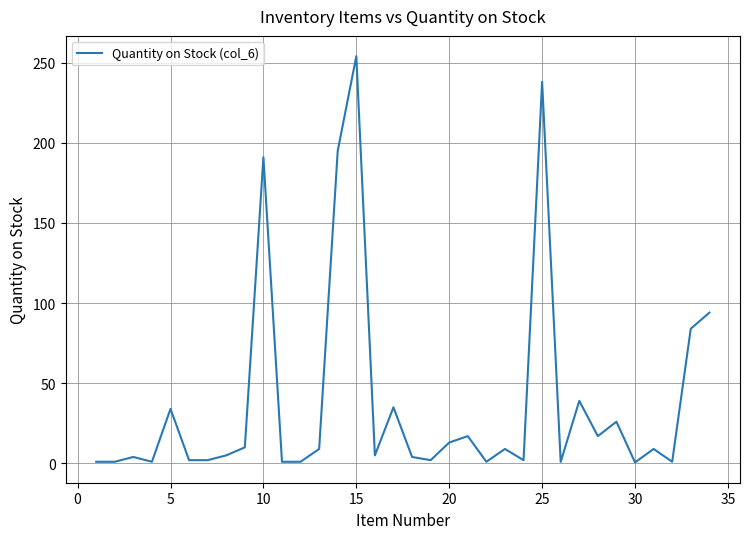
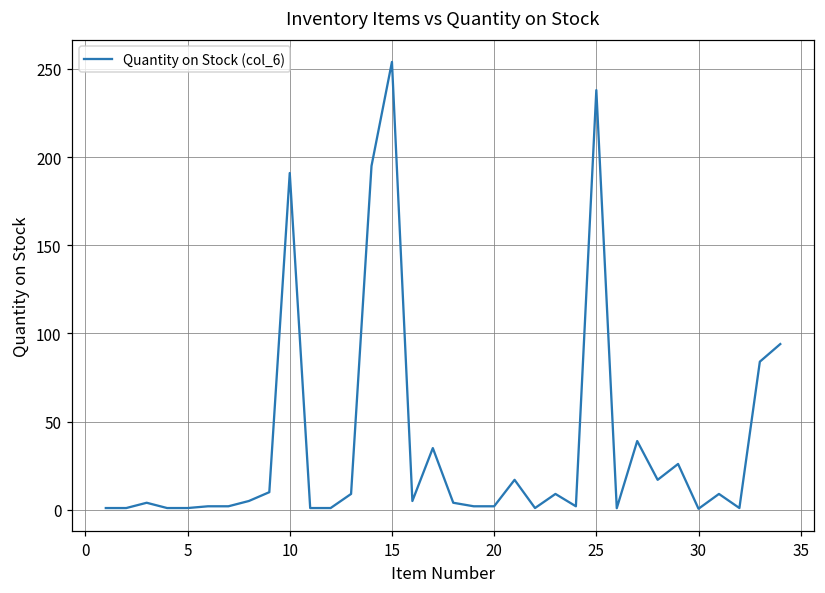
5: 34 -> 1
20: 13 -> 2
